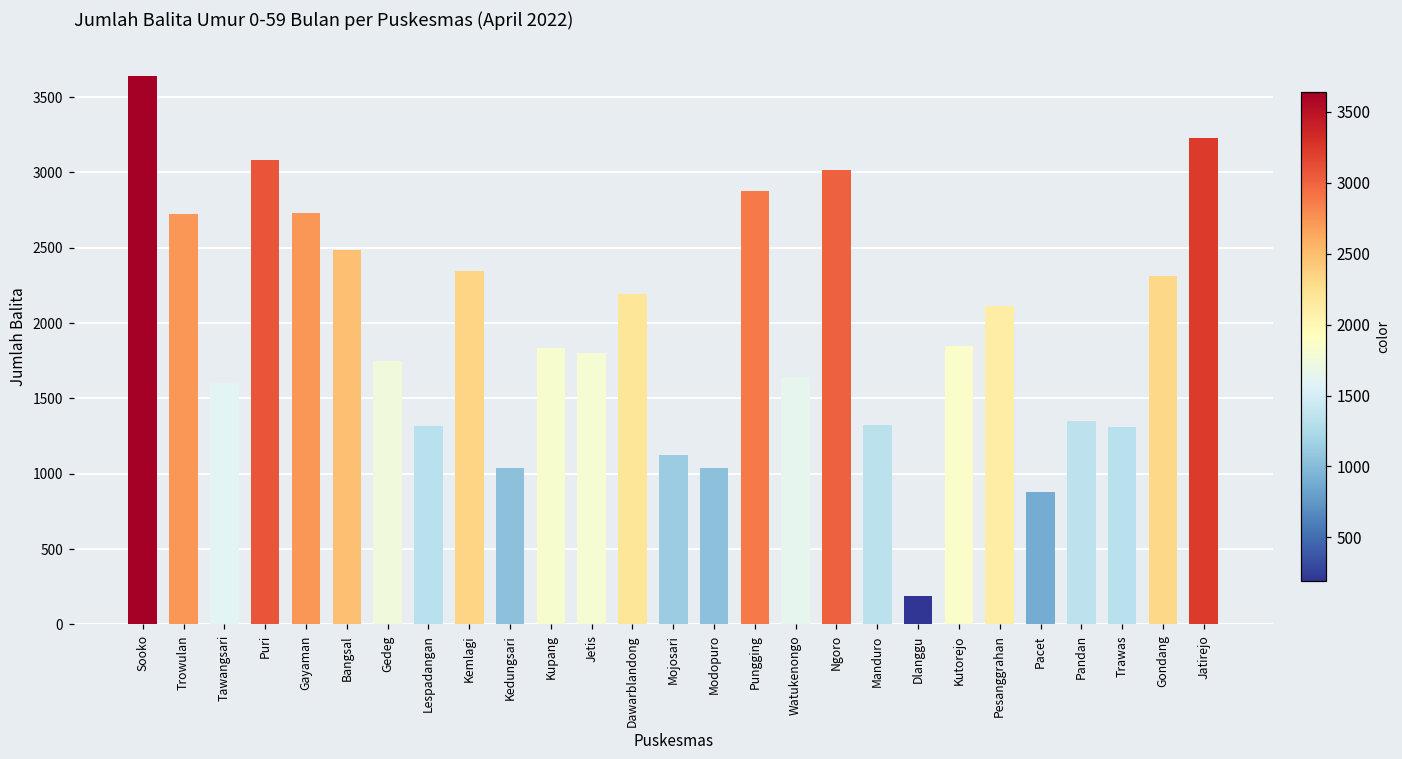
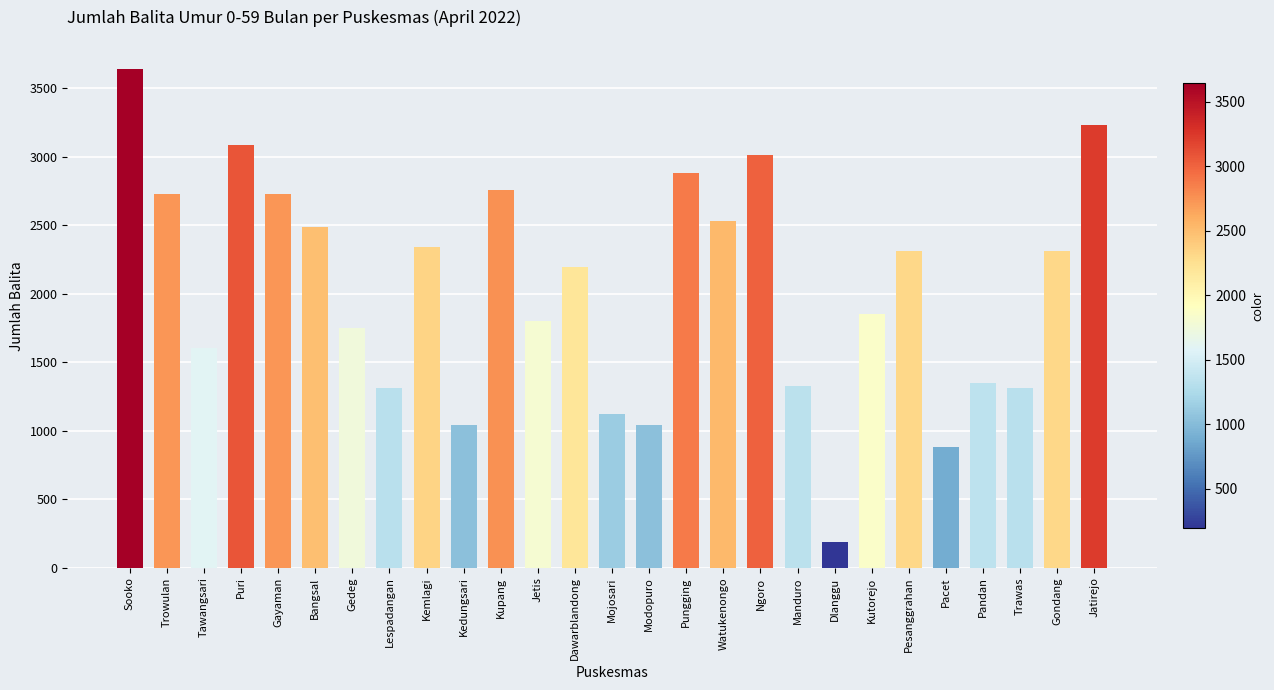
Kupang: 1830 -> 2760
Watukenongo: 1640 -> 2530
Pesanggrahan: 2110 -> 2310
